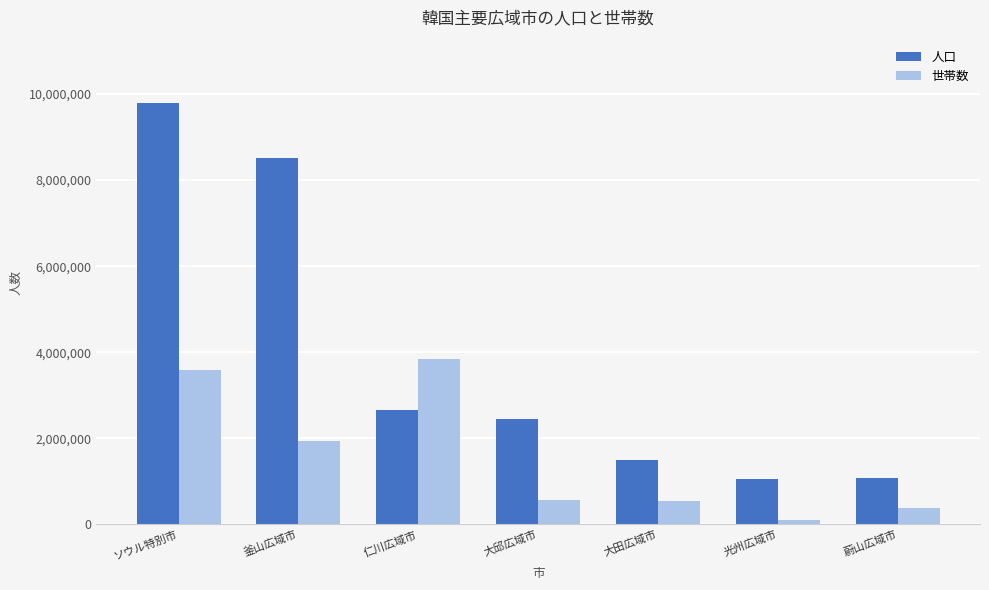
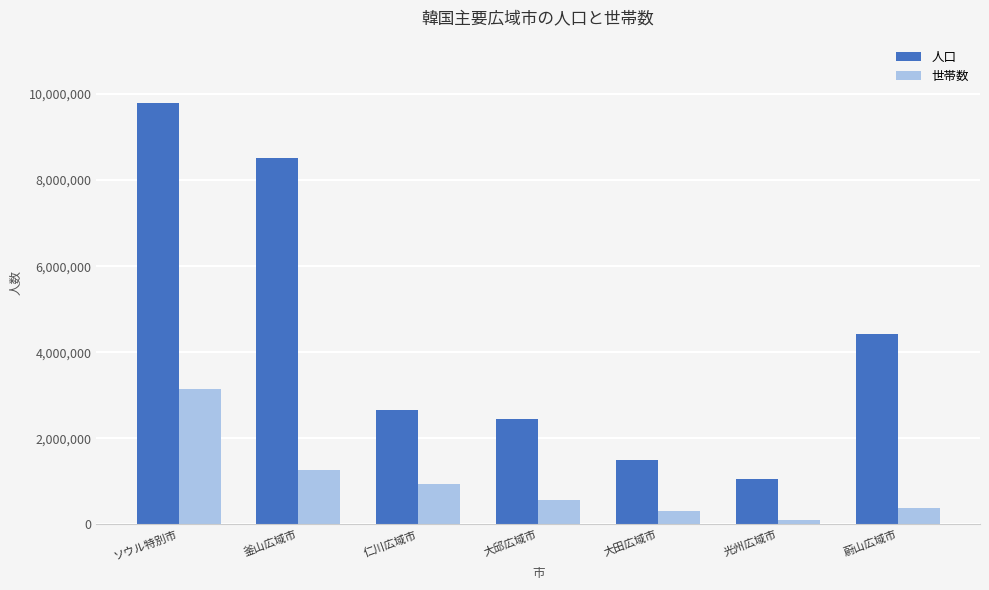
世帯数, ソウル特別市: 3,600,000 -> 3,100,000
世帯数, 釜山広域市: 1,900,000 -> 1,300,000
世帯数, 仁川広域市: 3,800,000 -> 900,000
世帯数, 大田広域市: 500,000 -> 300,000
人口, 蔚山広域市: 1,100,000 -> 4,400,000
